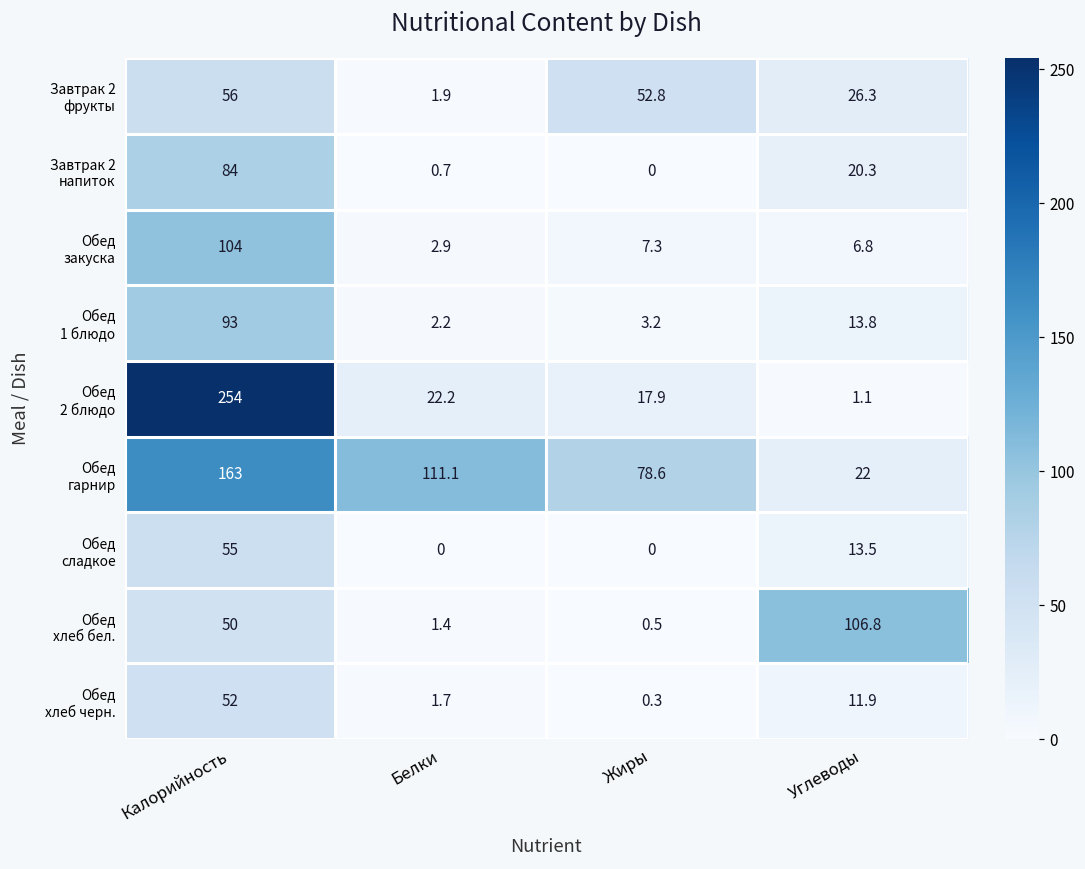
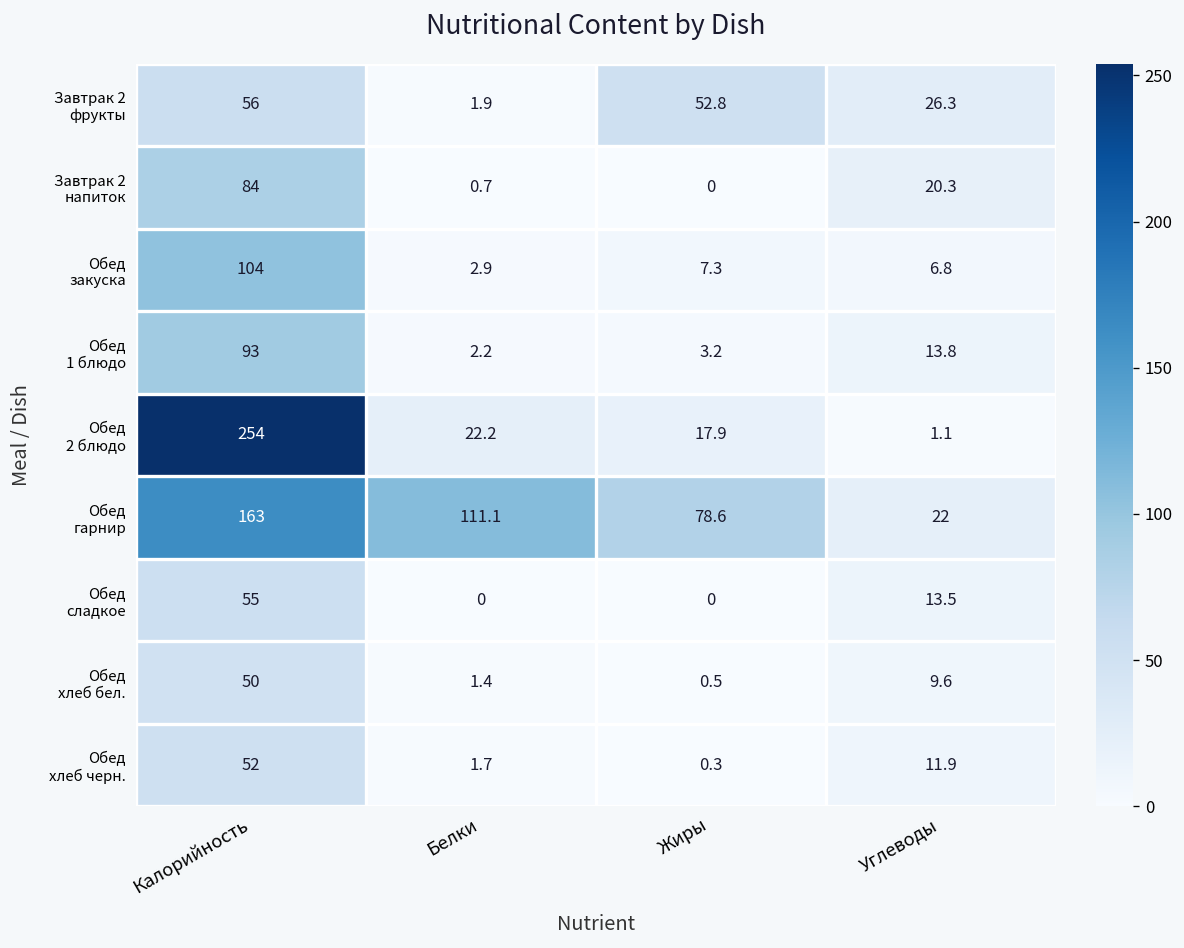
Обед хлеб бел., Углеводы: 106.8 -> 9.6
